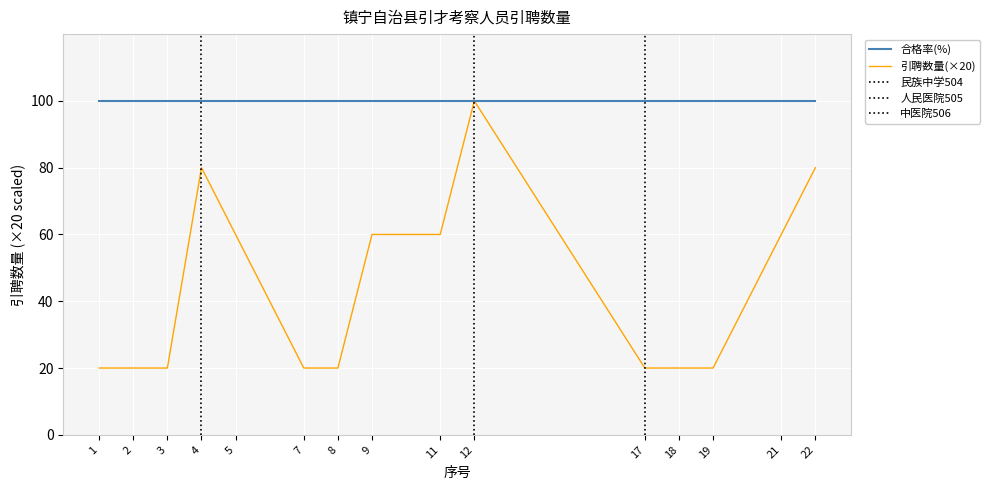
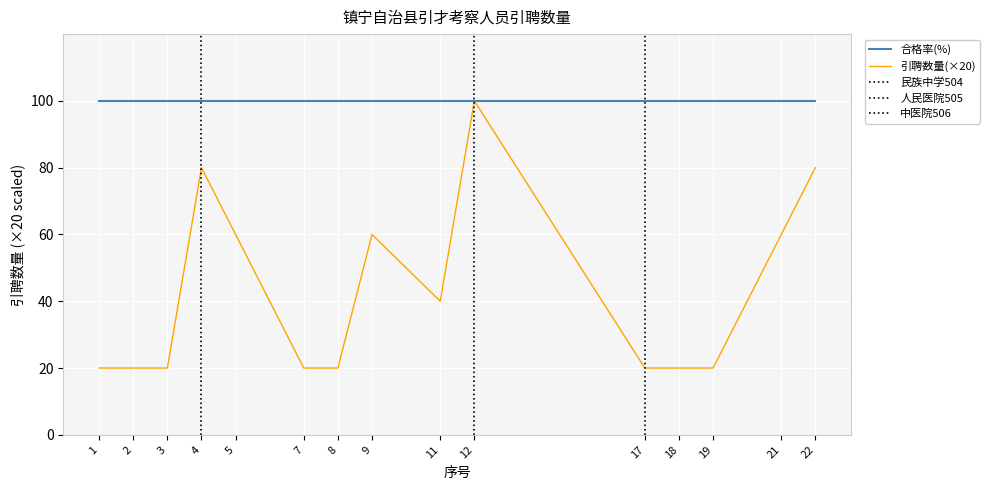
引聘数量(×20), 11: 60 -> 40
